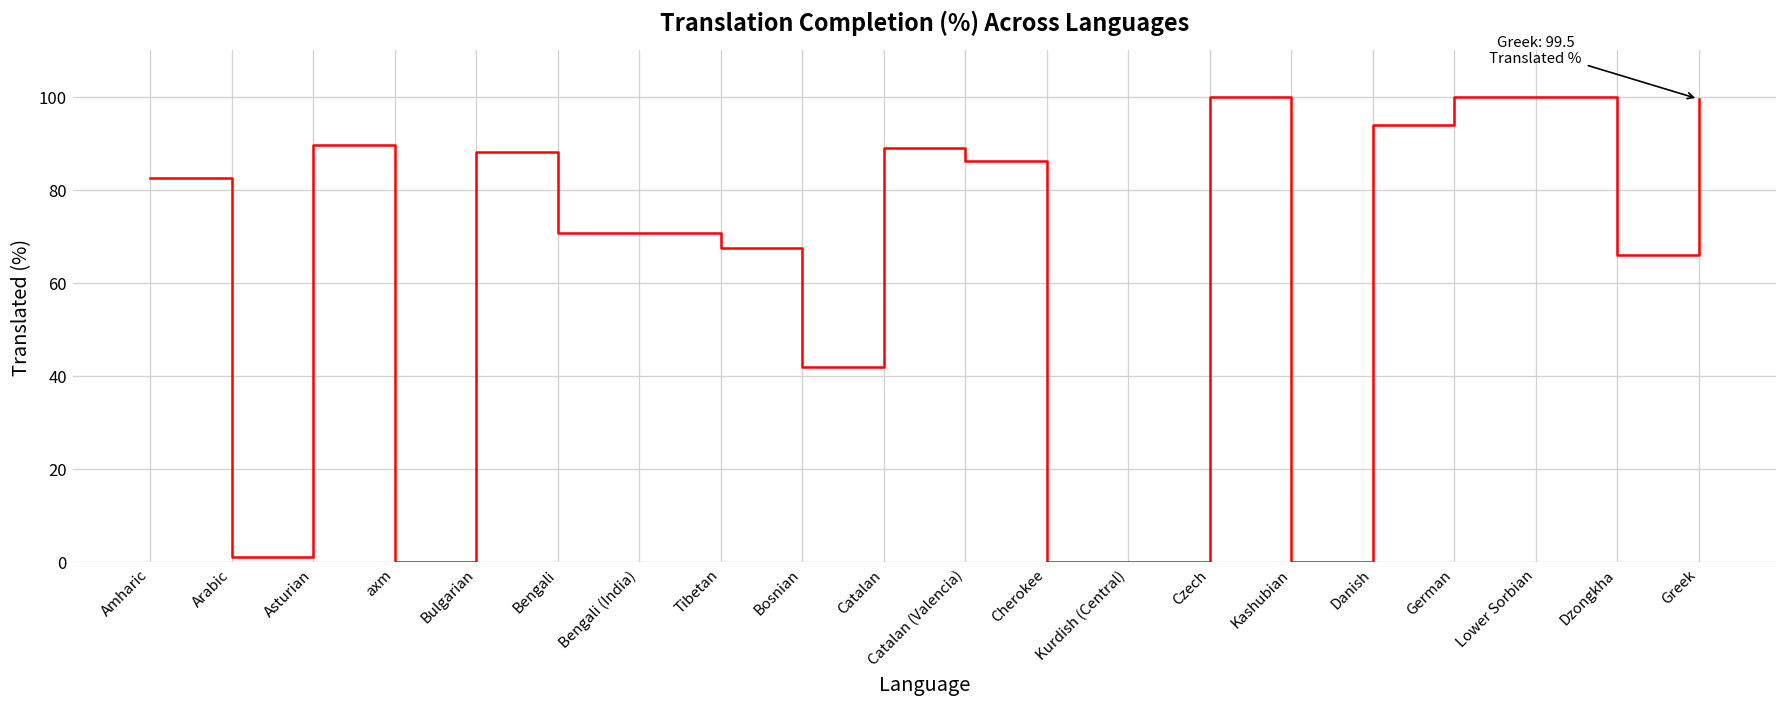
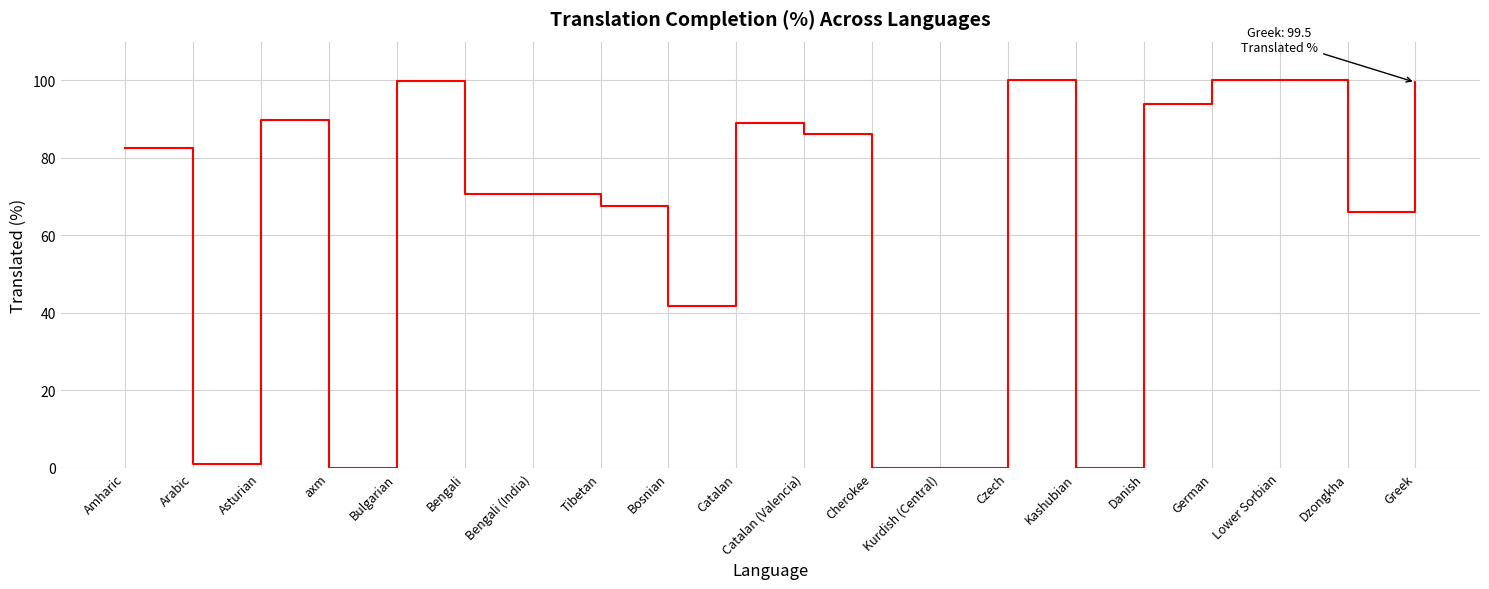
Bulgarian: 88 -> 100
